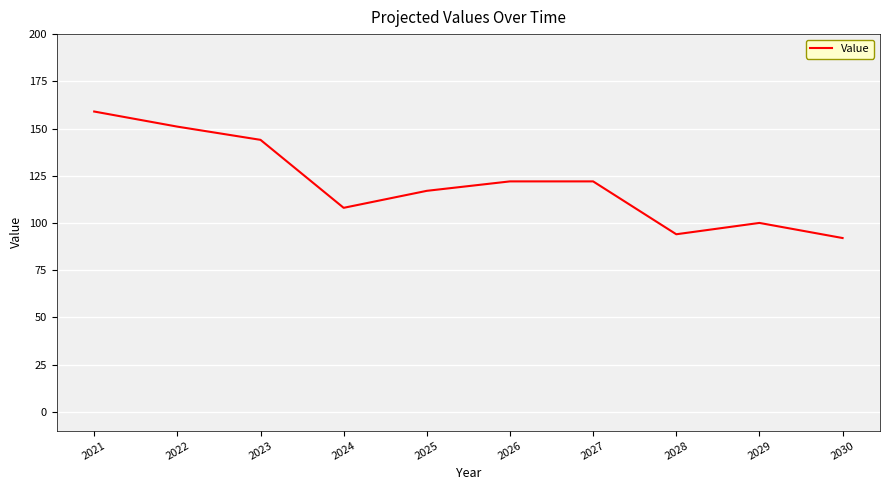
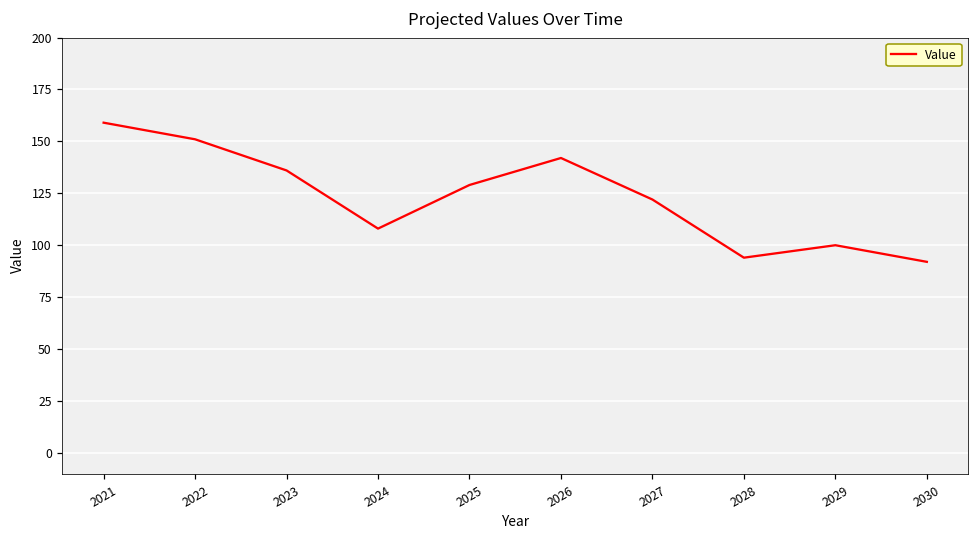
2023: 144 -> 136
2025: 117 -> 129
2026: 122 -> 142
